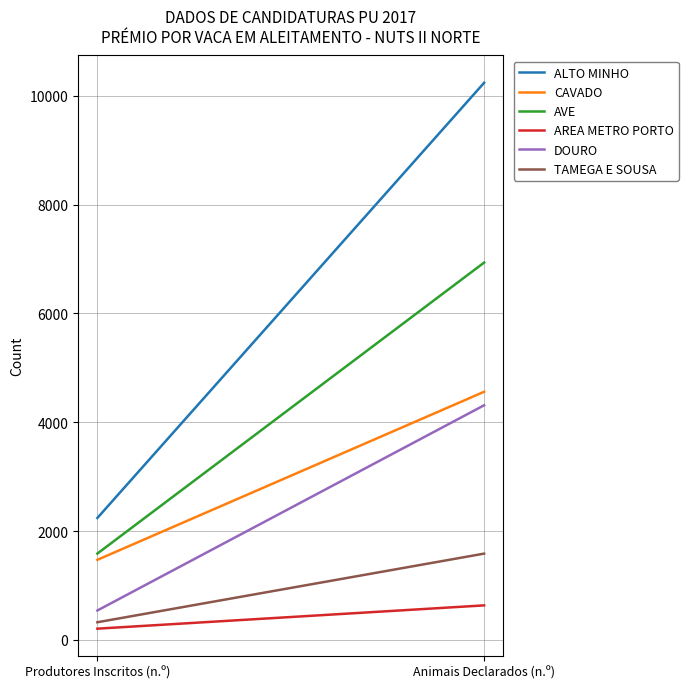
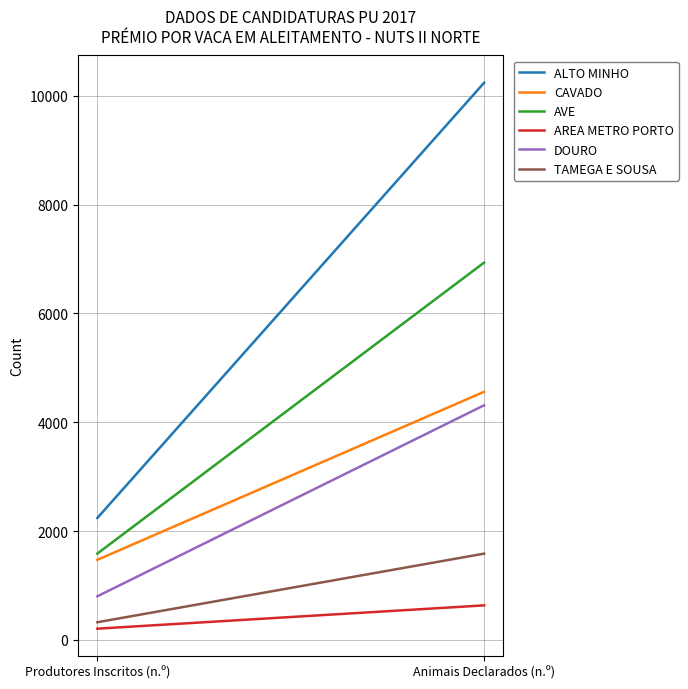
DOURO, Produtores Inscritos (n.º): 500 -> 800
